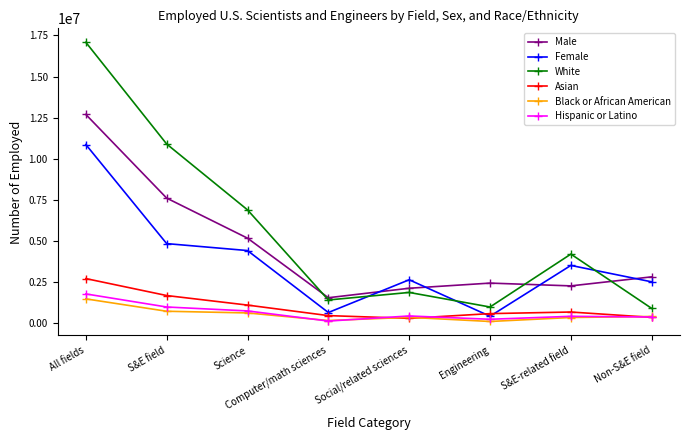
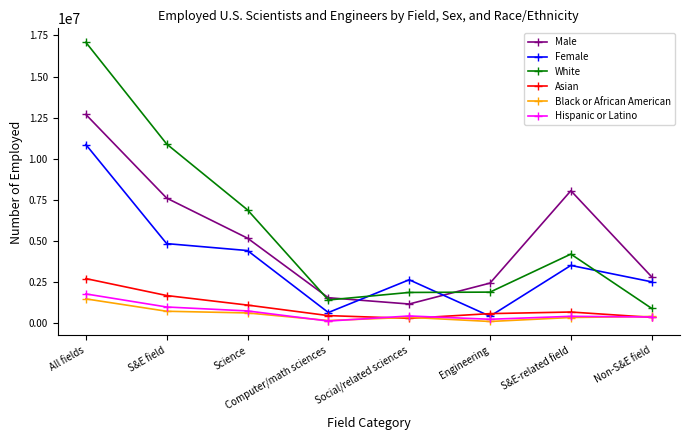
Male, Social/related sciences: 2100000 -> 1200000
White, Engineering: 1000000 -> 1900000
Male, S&E-related field: 2300000 -> 8100000
